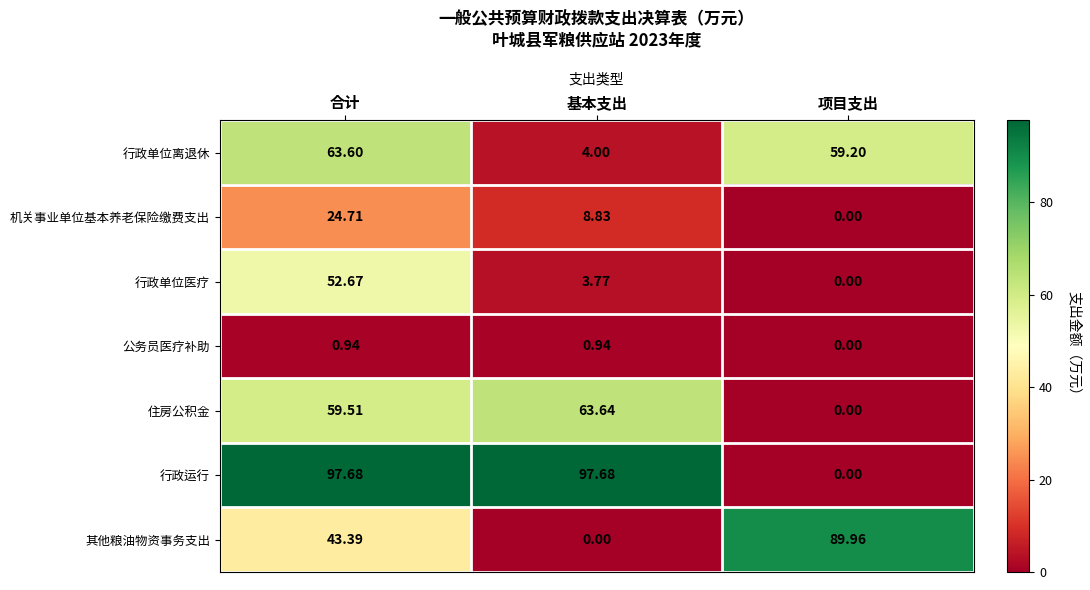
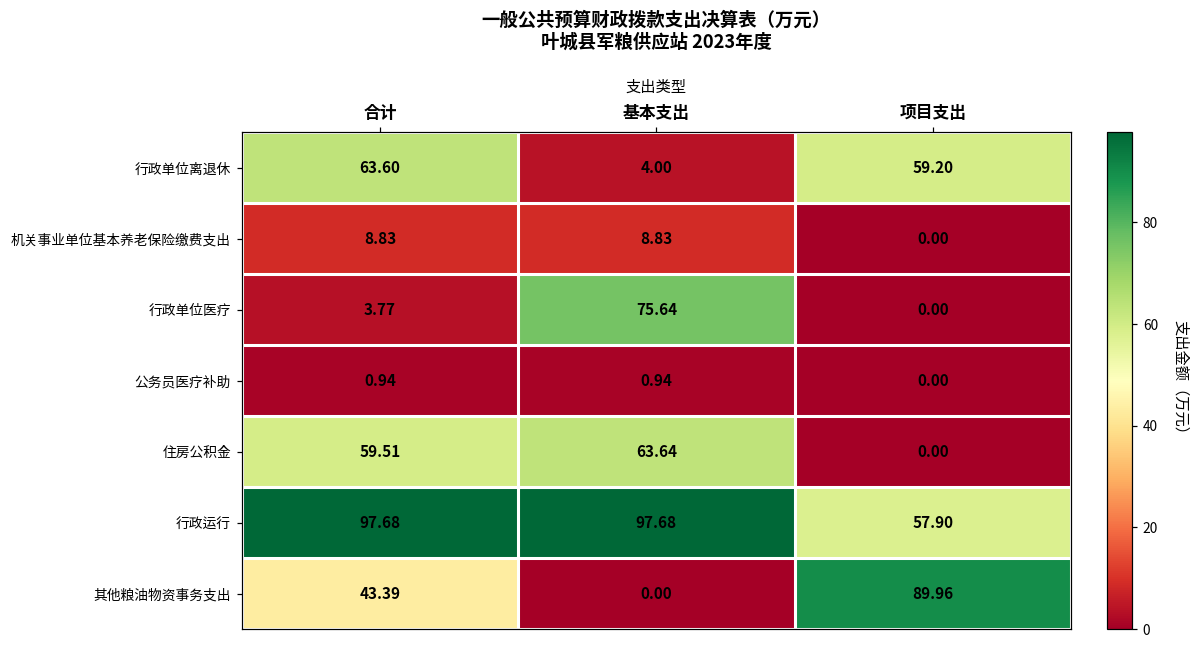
机关事业单位基本养老保险缴费支出, 合计: 24.71 -> 8.83
行政单位医疗, 合计: 52.67 -> 3.77
行政单位医疗, 基本支出: 3.77 -> 75.64
行政运行, 项目支出: 0.00 -> 57.90
